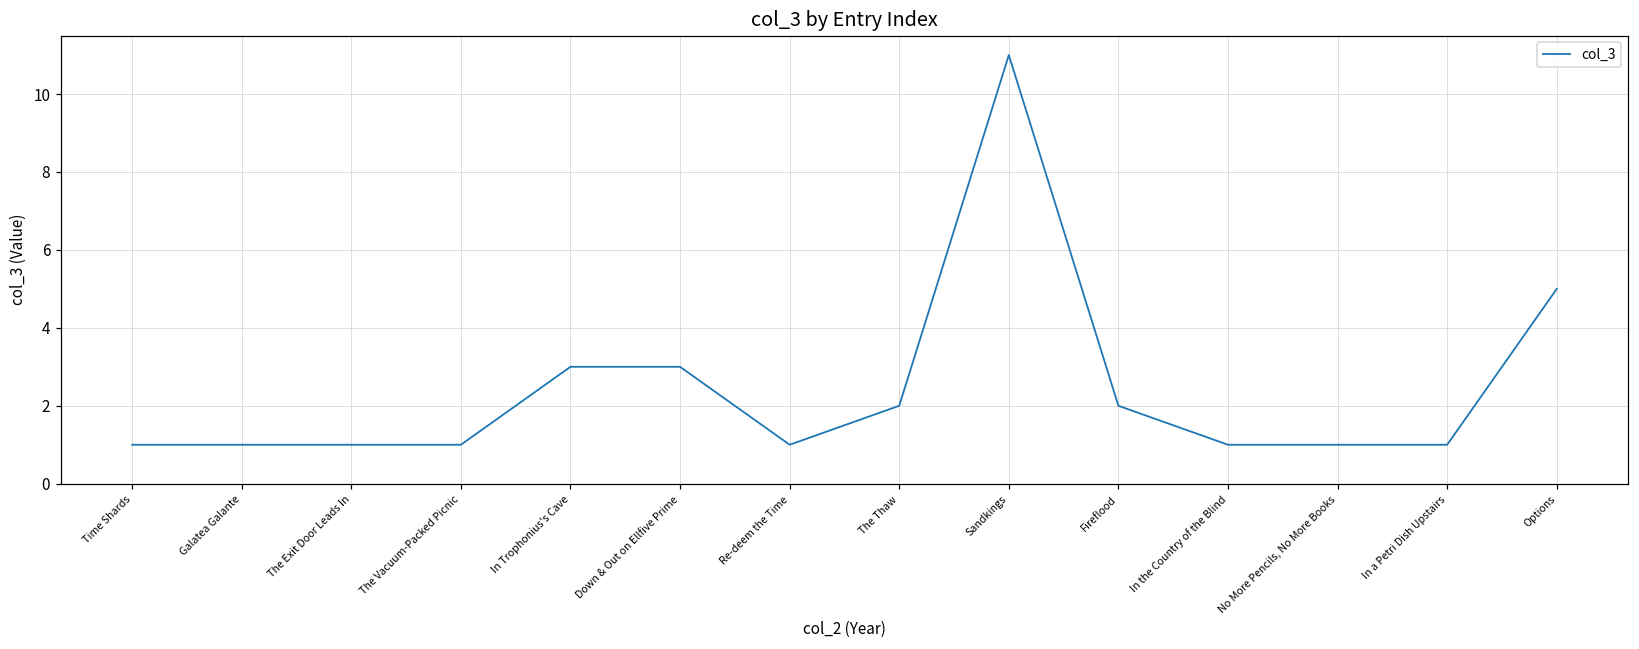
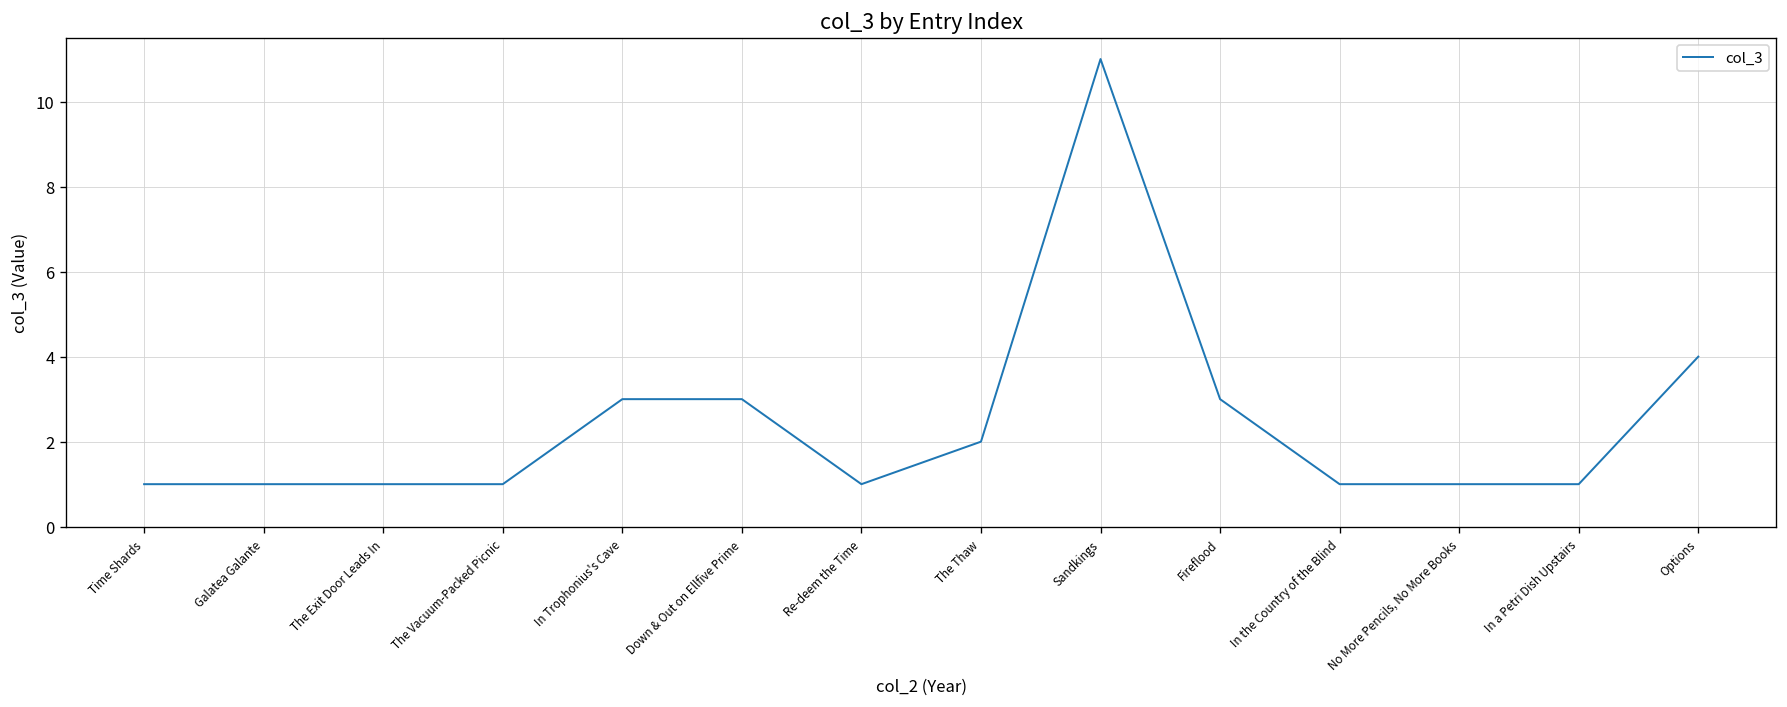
Fireflood: 2 -> 3
Options: 5 -> 4
